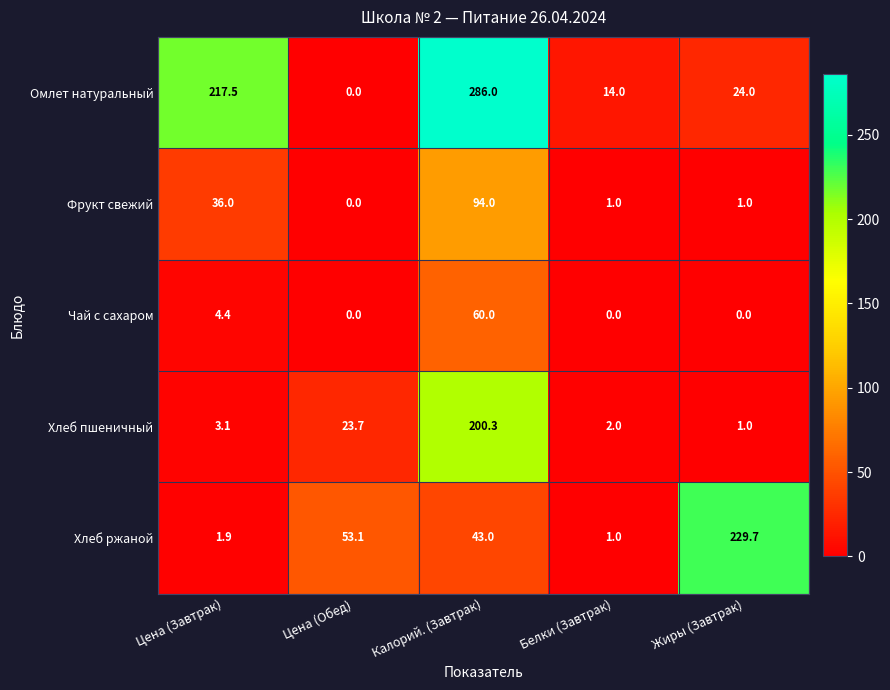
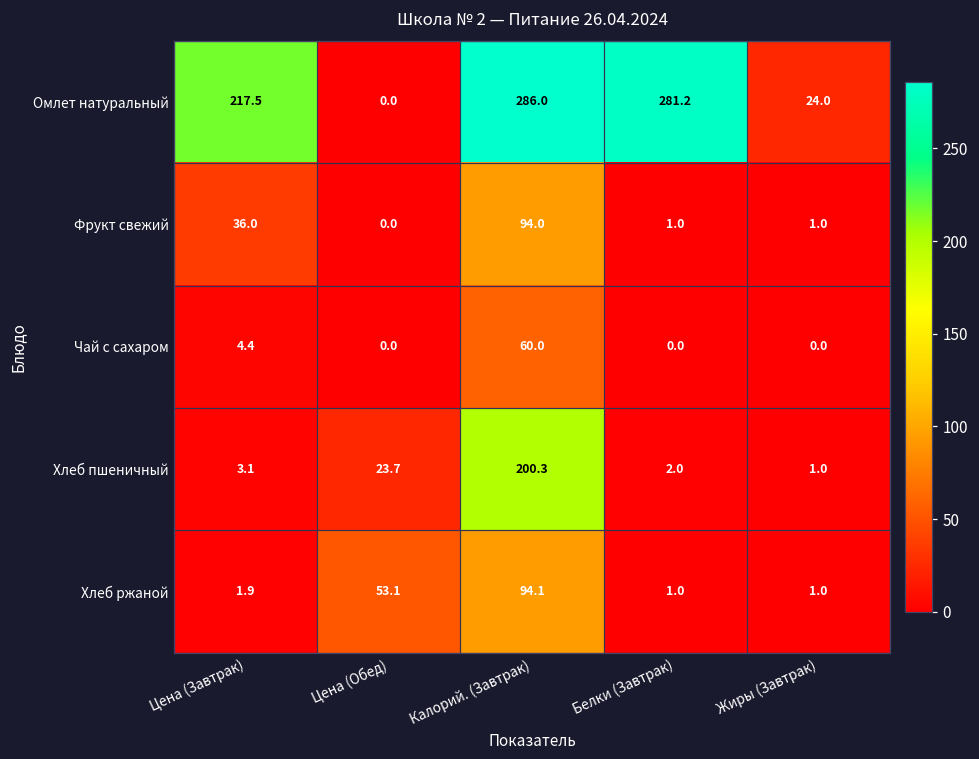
Омлет натуральный, Белки (Завтрак): 14.0 -> 281.2
Хлеб ржаной, Калорий. (Завтрак): 43.0 -> 94.1
Хлеб ржаной, Жиры (Завтрак): 229.7 -> 1.0
